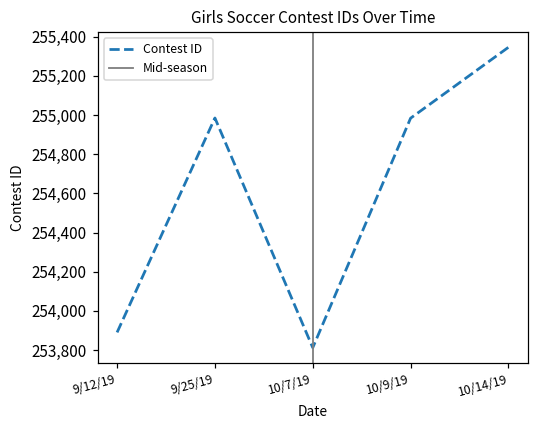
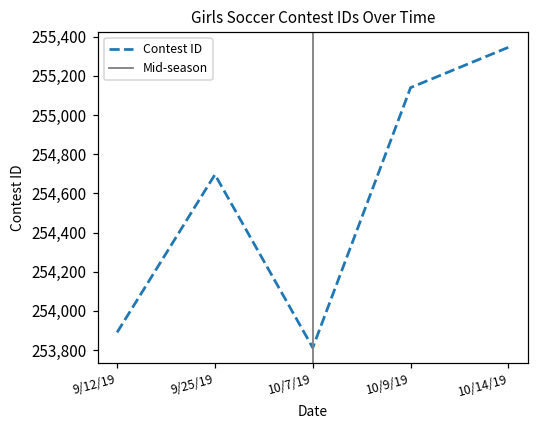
9/25/19: 254,990 -> 254,700
10/9/19: 254,980 -> 255,140
